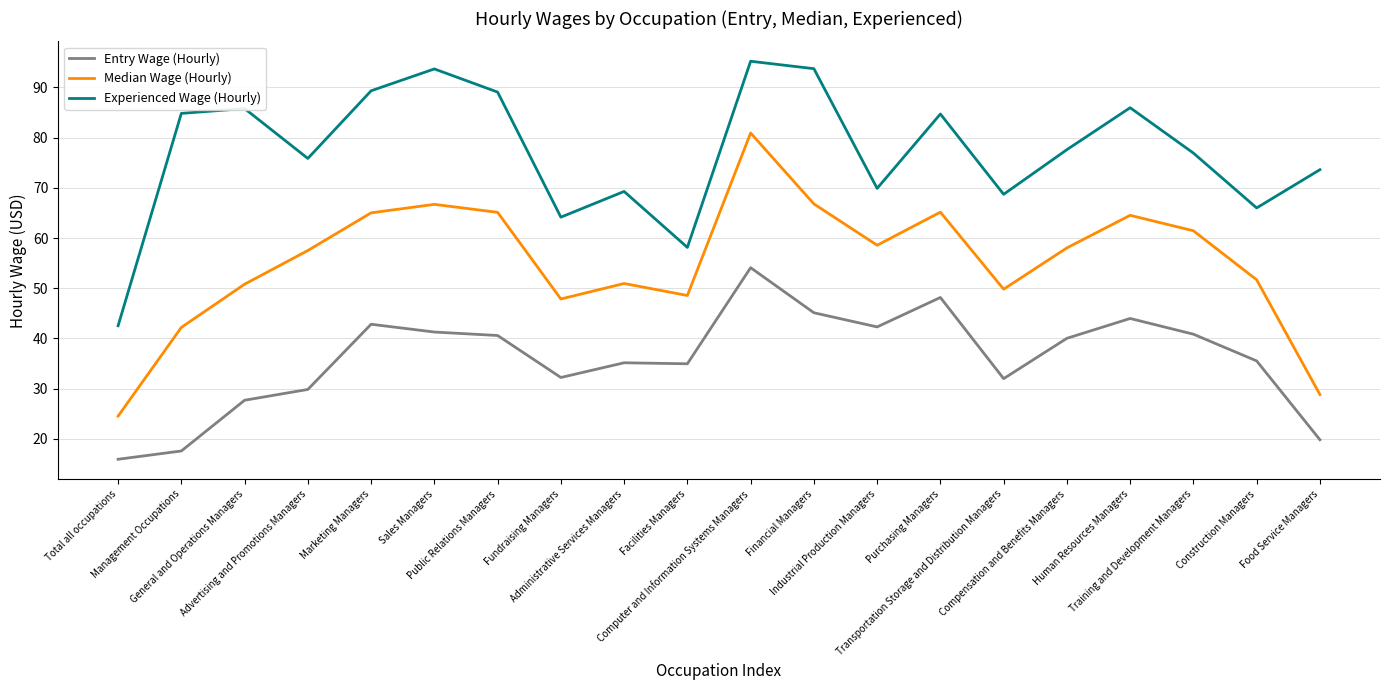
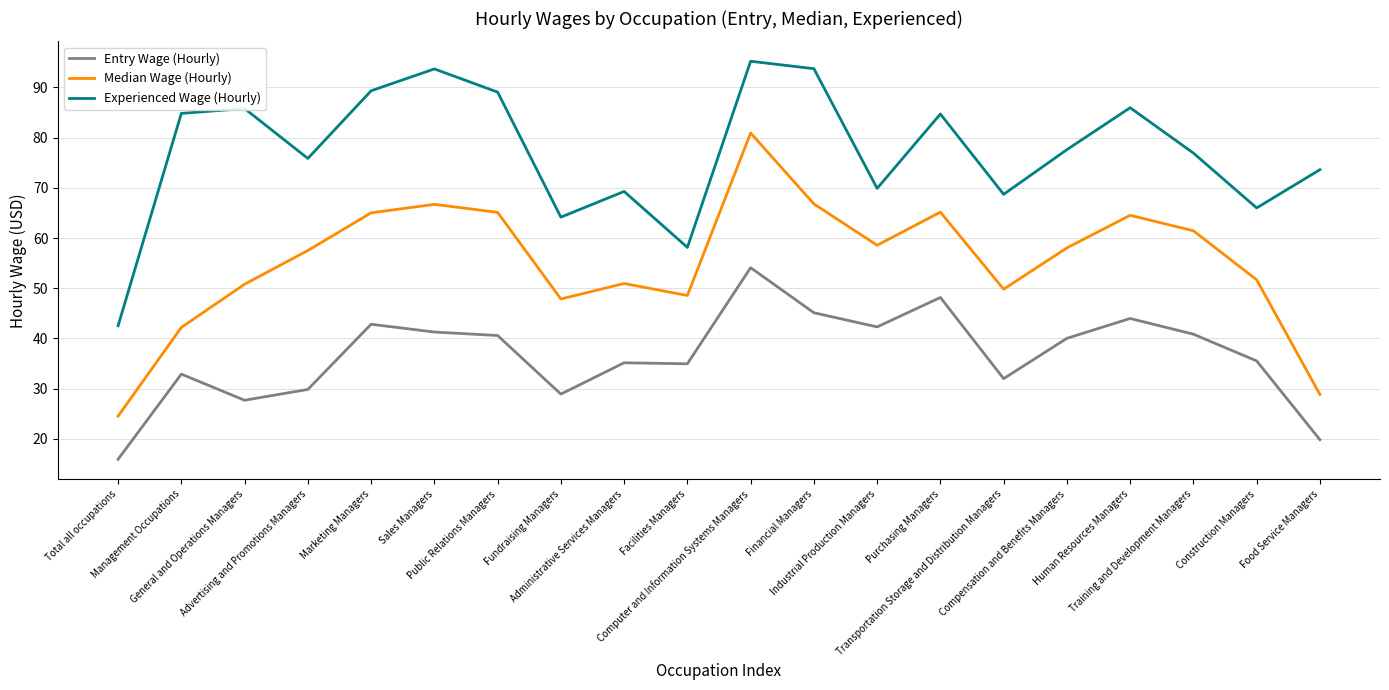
Entry Wage (Hourly), Management Occupations: 18 -> 33
Entry Wage (Hourly), Fundraising Managers: 32 -> 29
